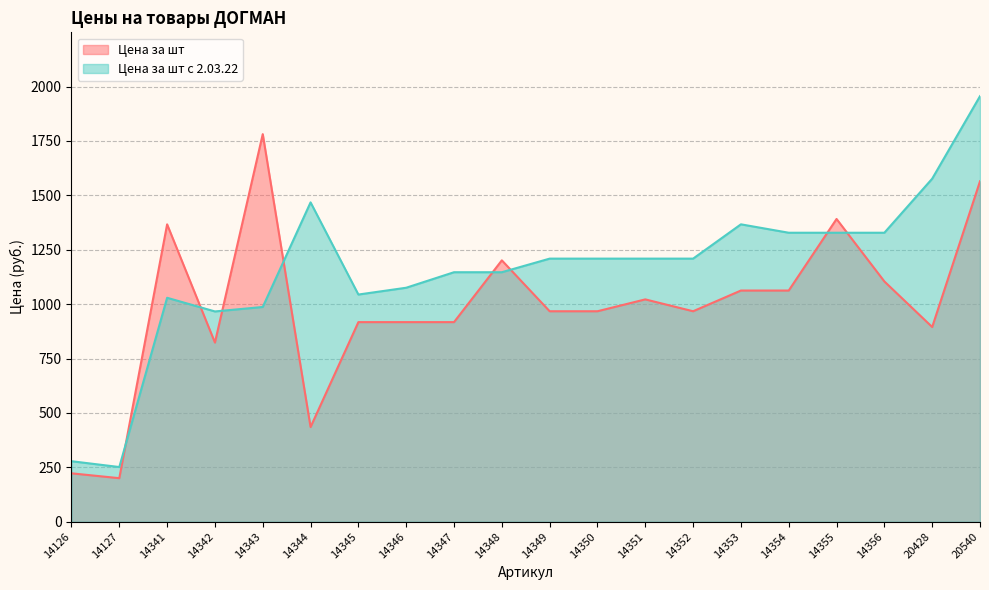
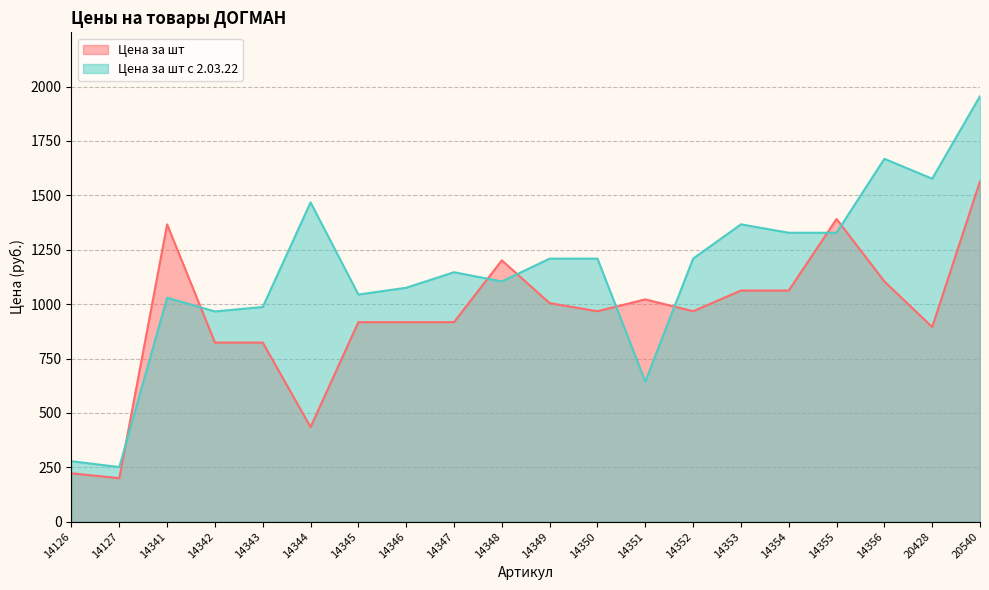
Цена за шт, 14343: 1780 -> 820
Цена за шт с 2.03.22, 14348: 1150 -> 1100
Цена за шт, 14349: 970 -> 1000
Цена за шт с 2.03.22, 14351: 1210 -> 640
Цена за шт с 2.03.22, 14356: 1330 -> 1670
